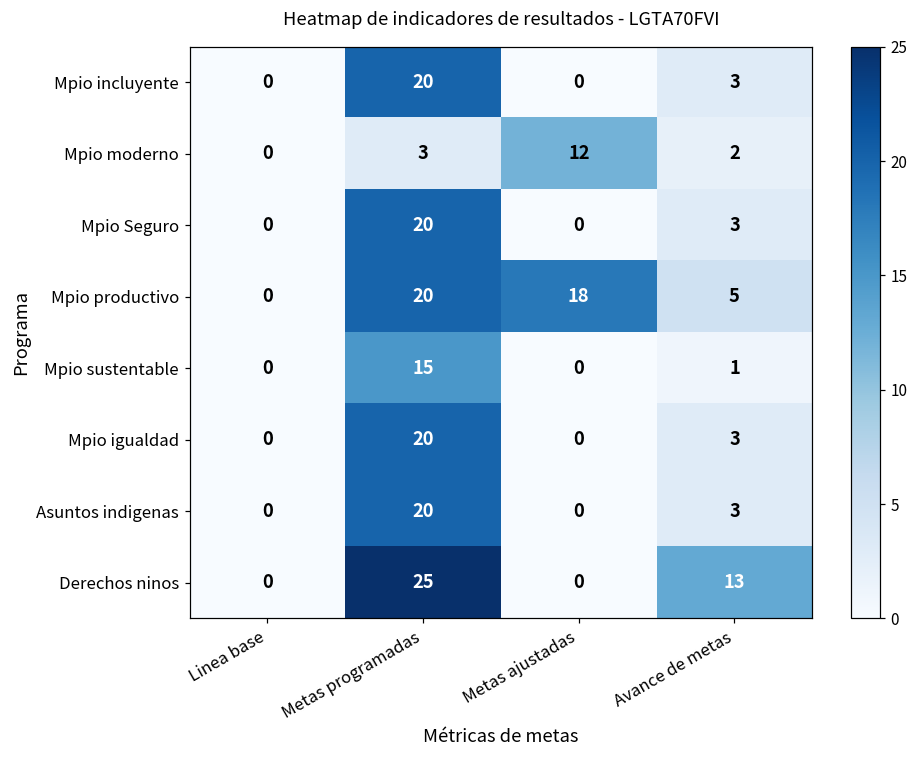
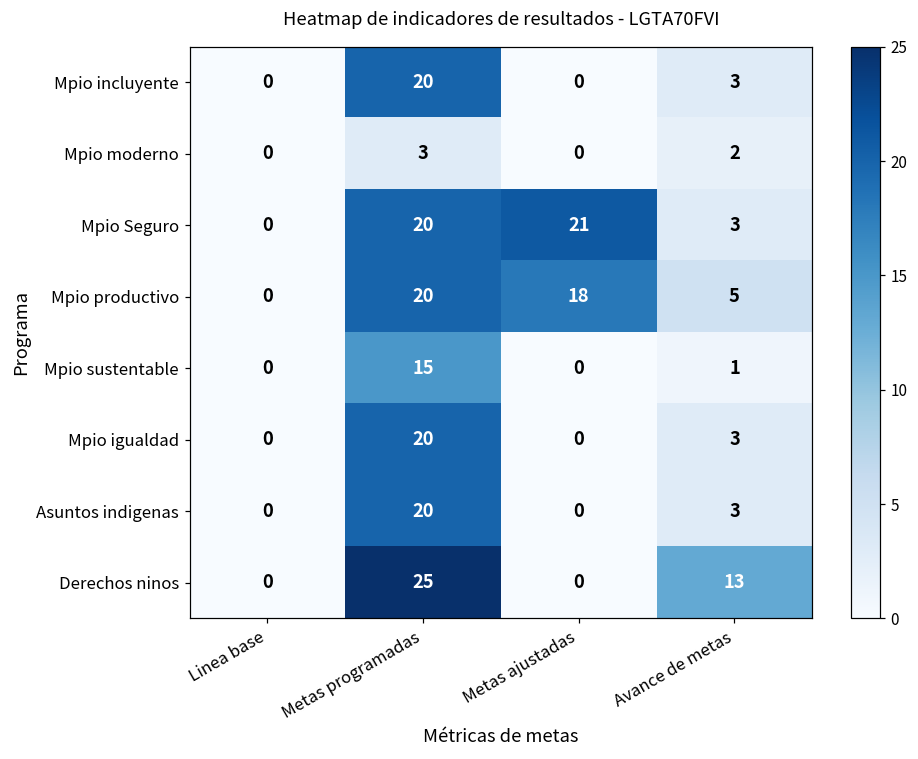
Mpio moderno, Metas ajustadas: 12 -> 0
Mpio Seguro, Metas ajustadas: 0 -> 21
